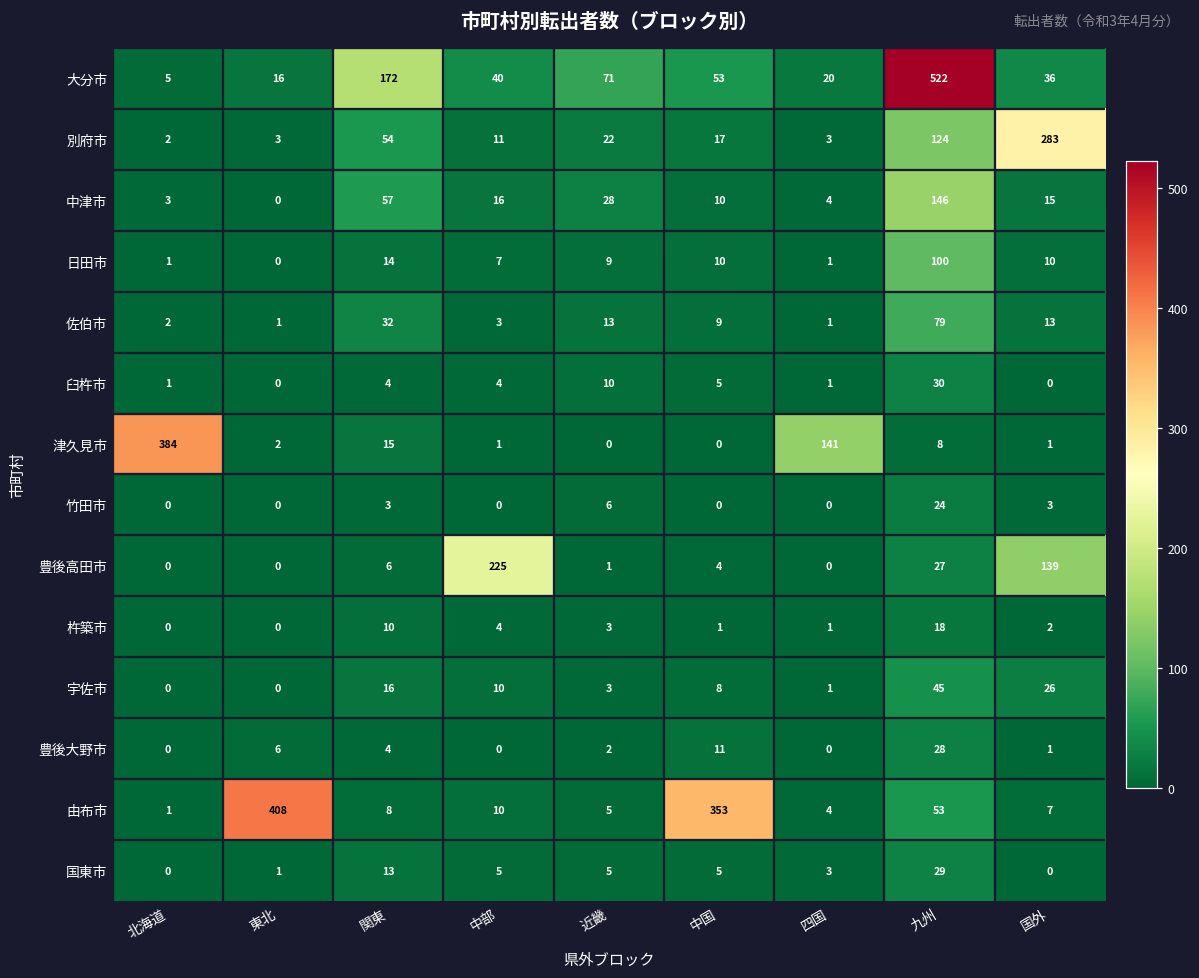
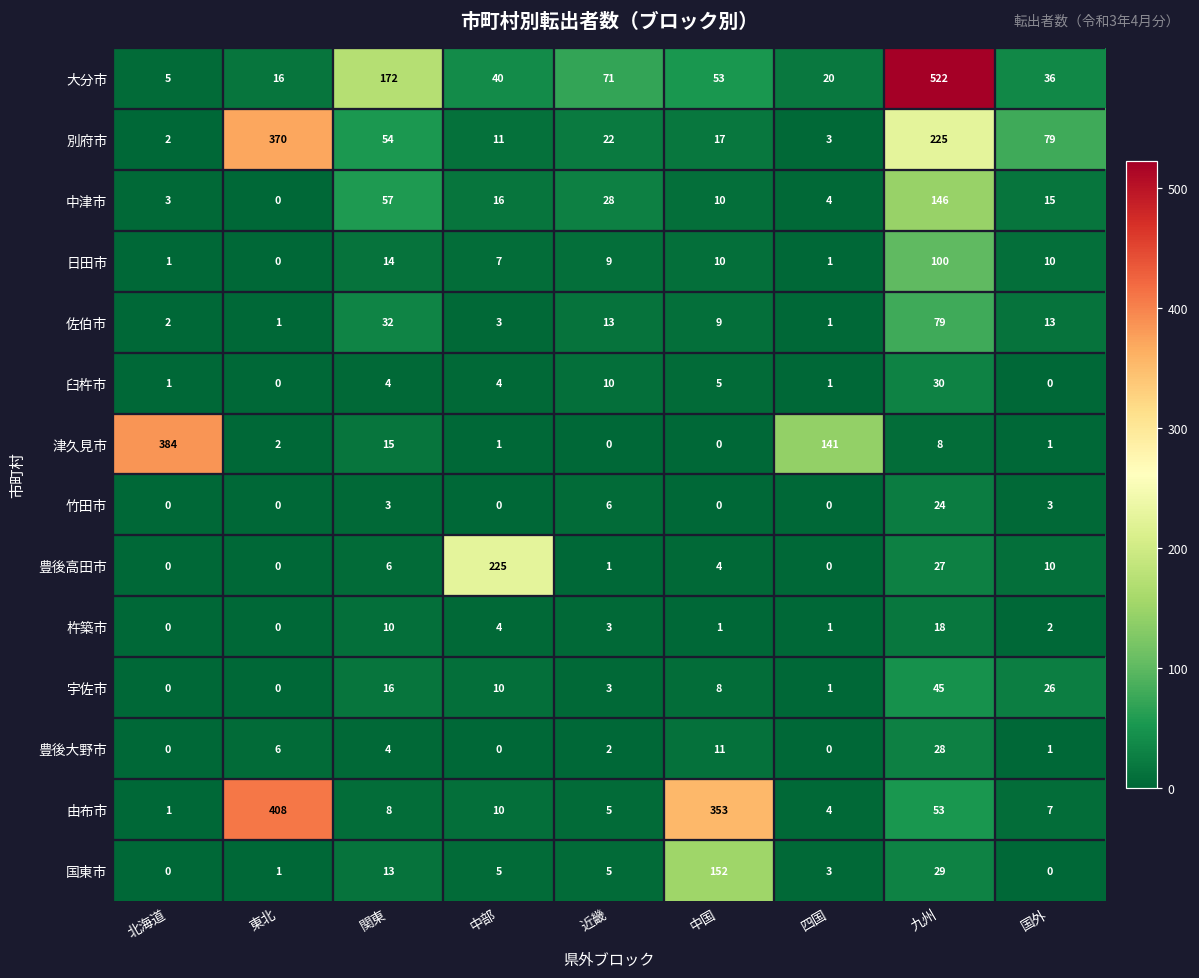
別府市, 東北: 3 -> 370
別府市, 九州: 124 -> 225
別府市, 国外: 283 -> 79
豊後高田市, 国外: 139 -> 10
国東市, 中国: 5 -> 152
